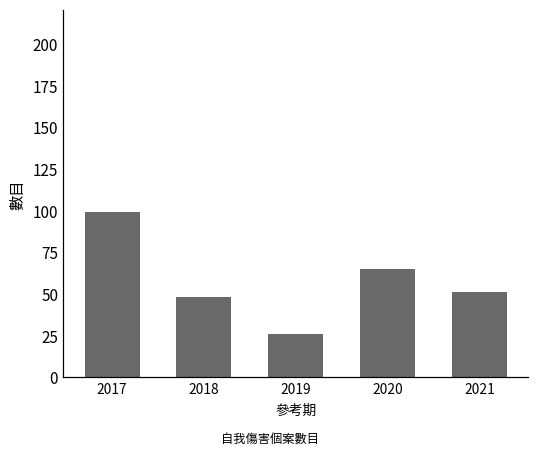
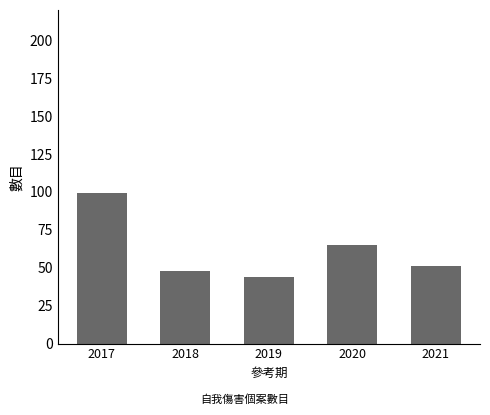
2019: 26 -> 44
